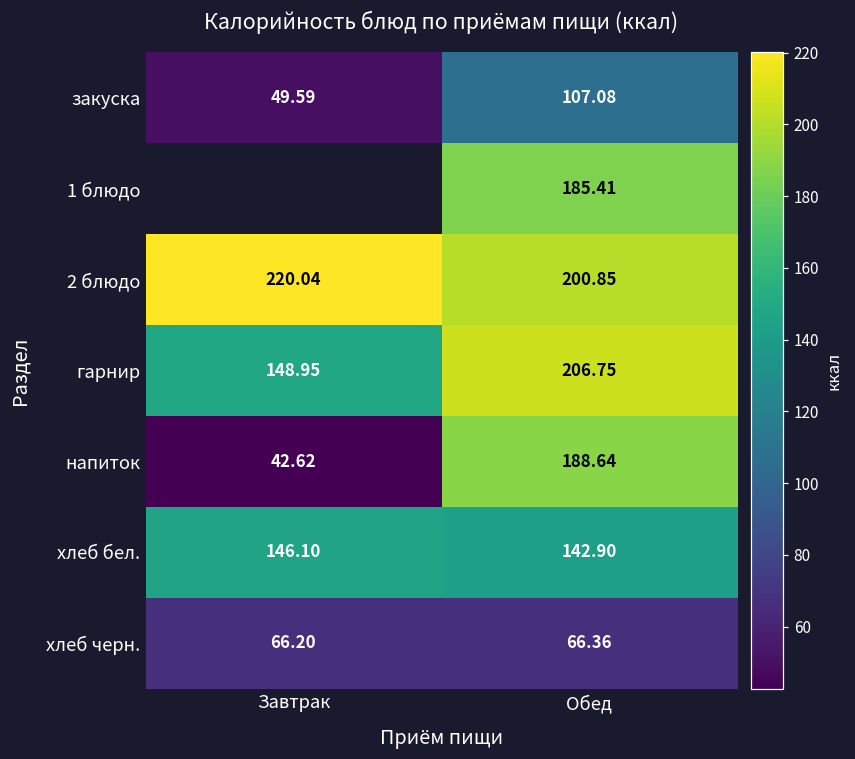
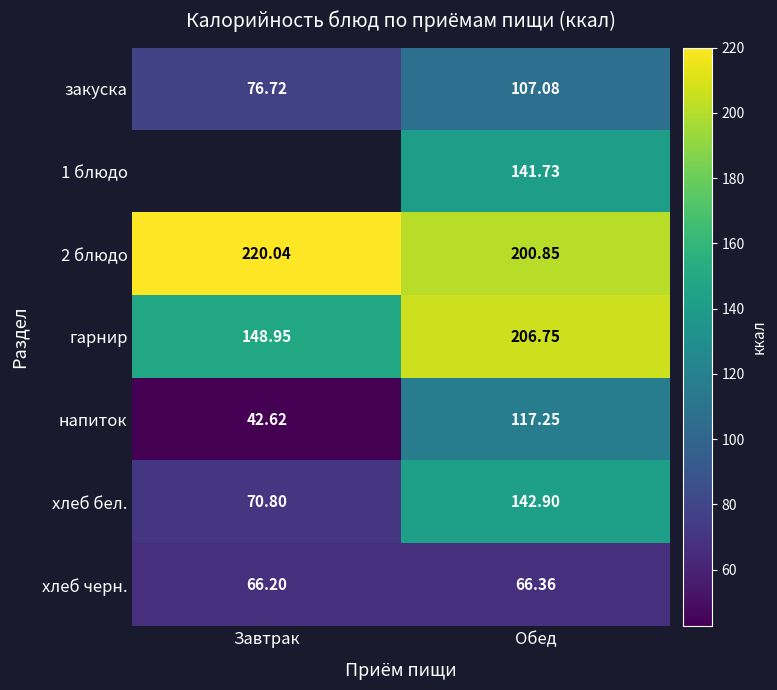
закуска, Завтрак: 49.59 -> 76.72
1 блюдо, Обед: 185.41 -> 141.73
напиток, Обед: 188.64 -> 117.25
хлеб бел., Завтрак: 146.10 -> 70.80
